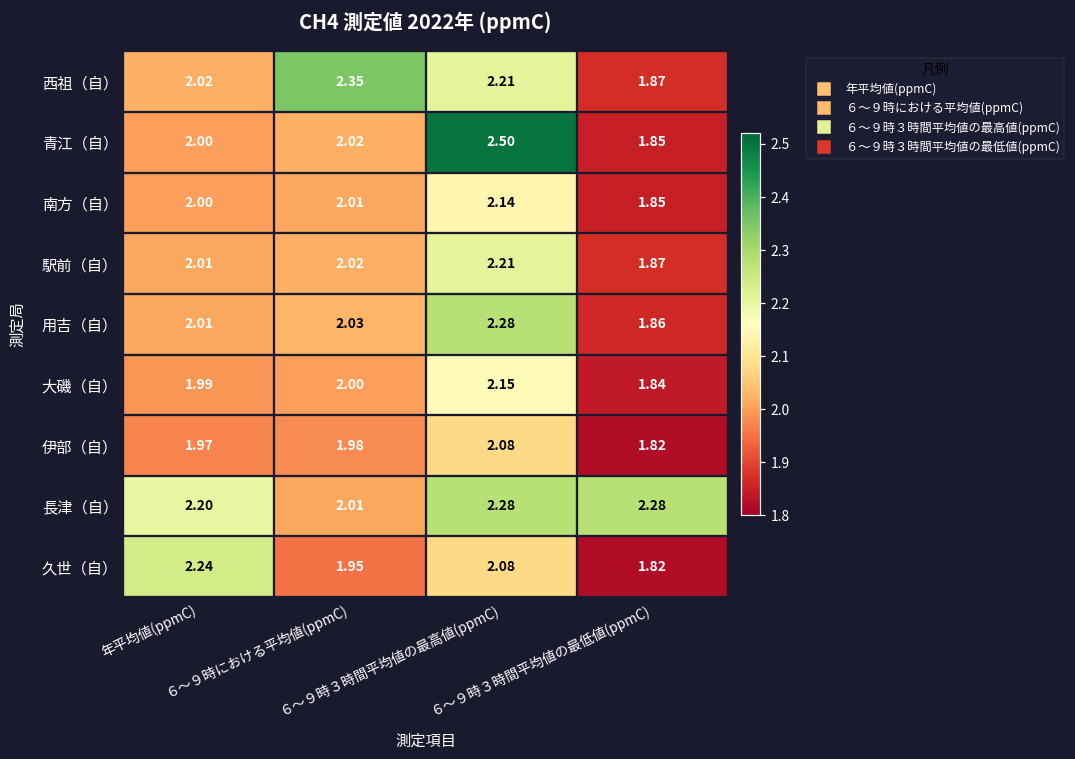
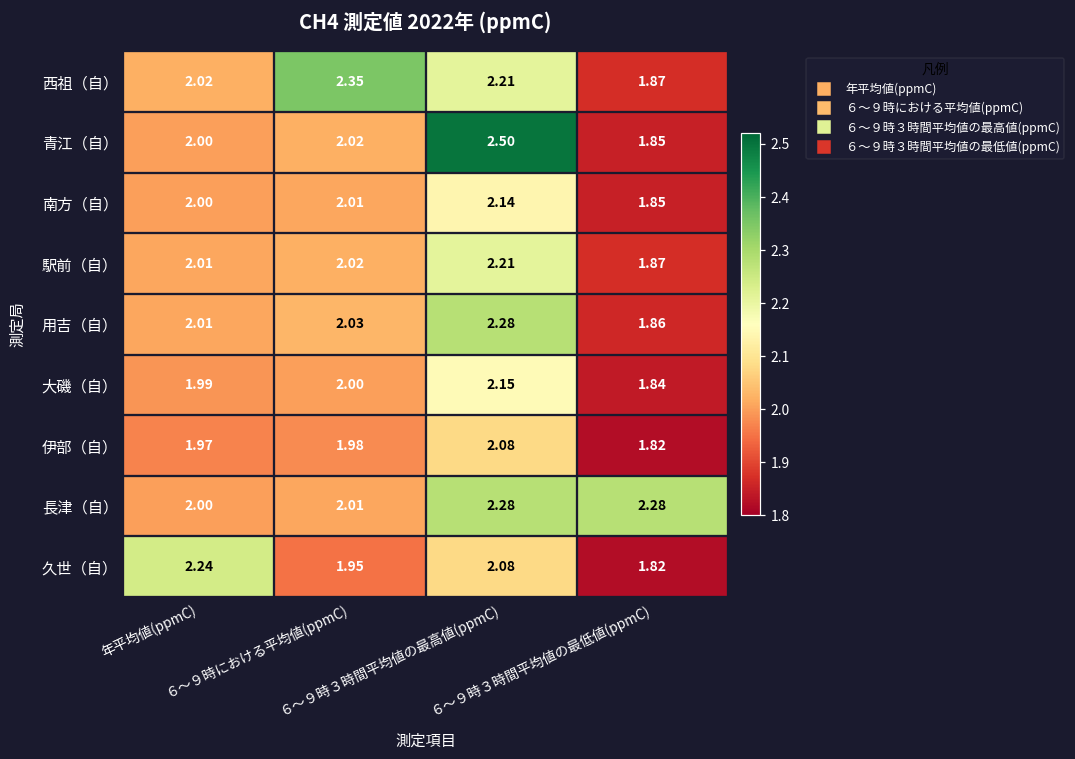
長津（自）, 年平均値(ppmC): 2.20 -> 2.00
